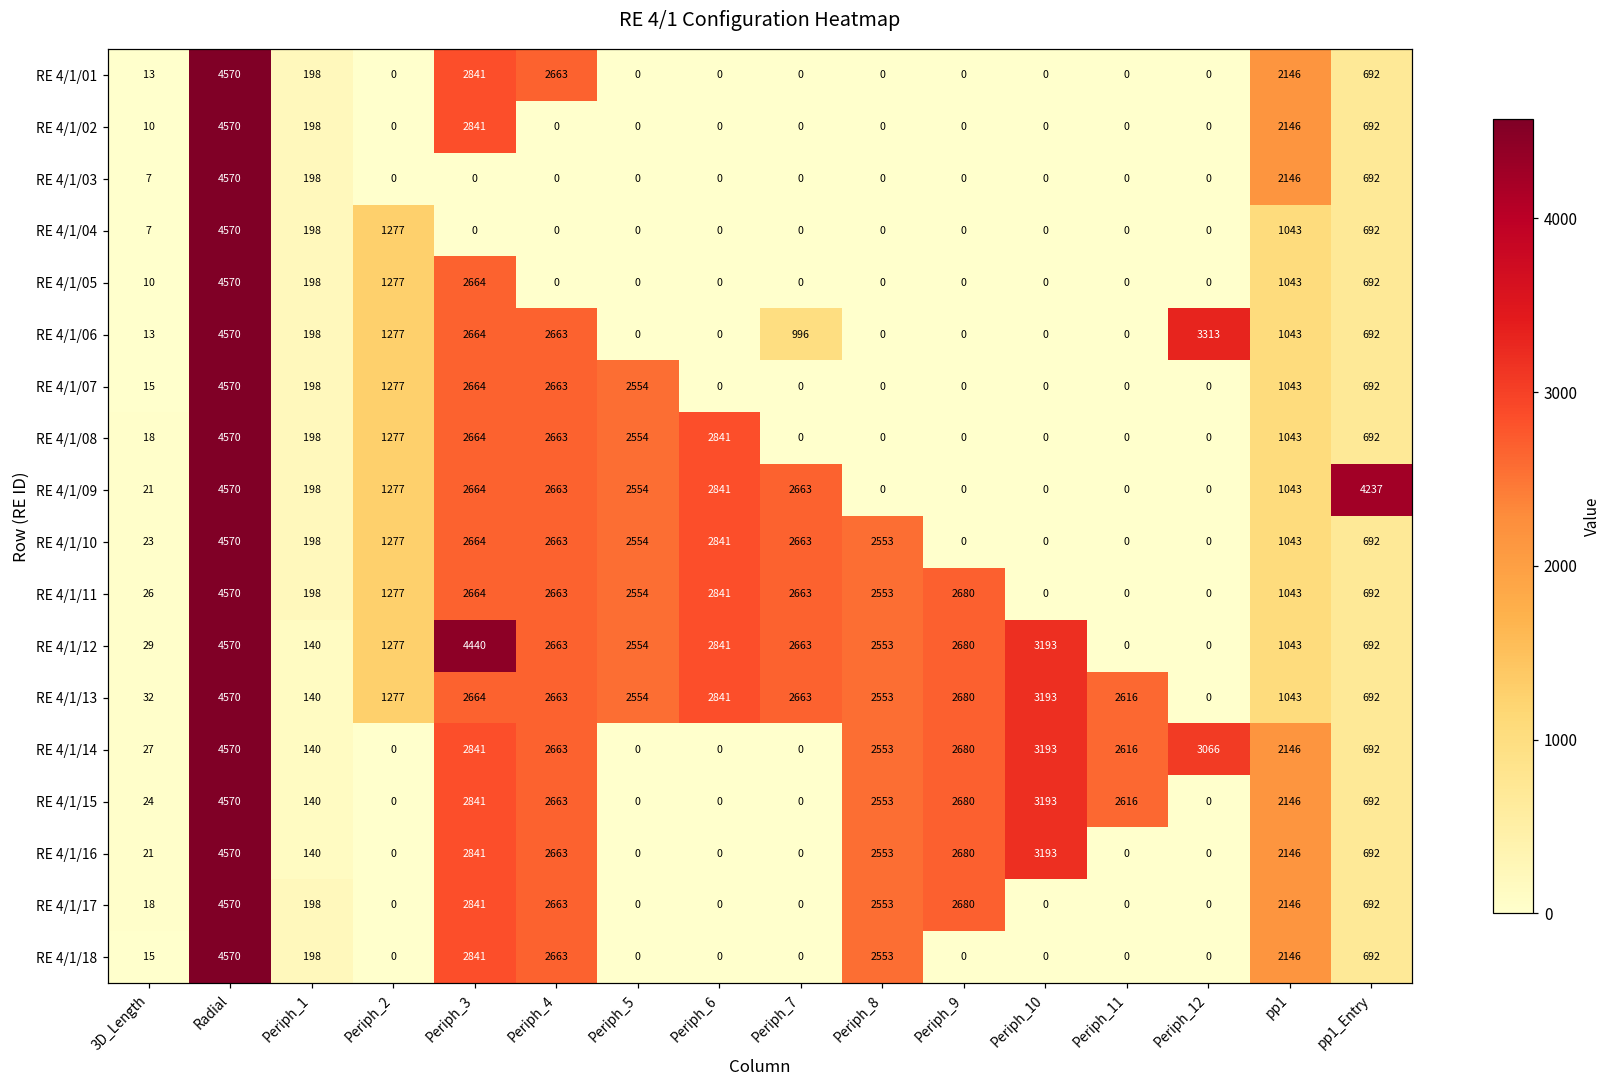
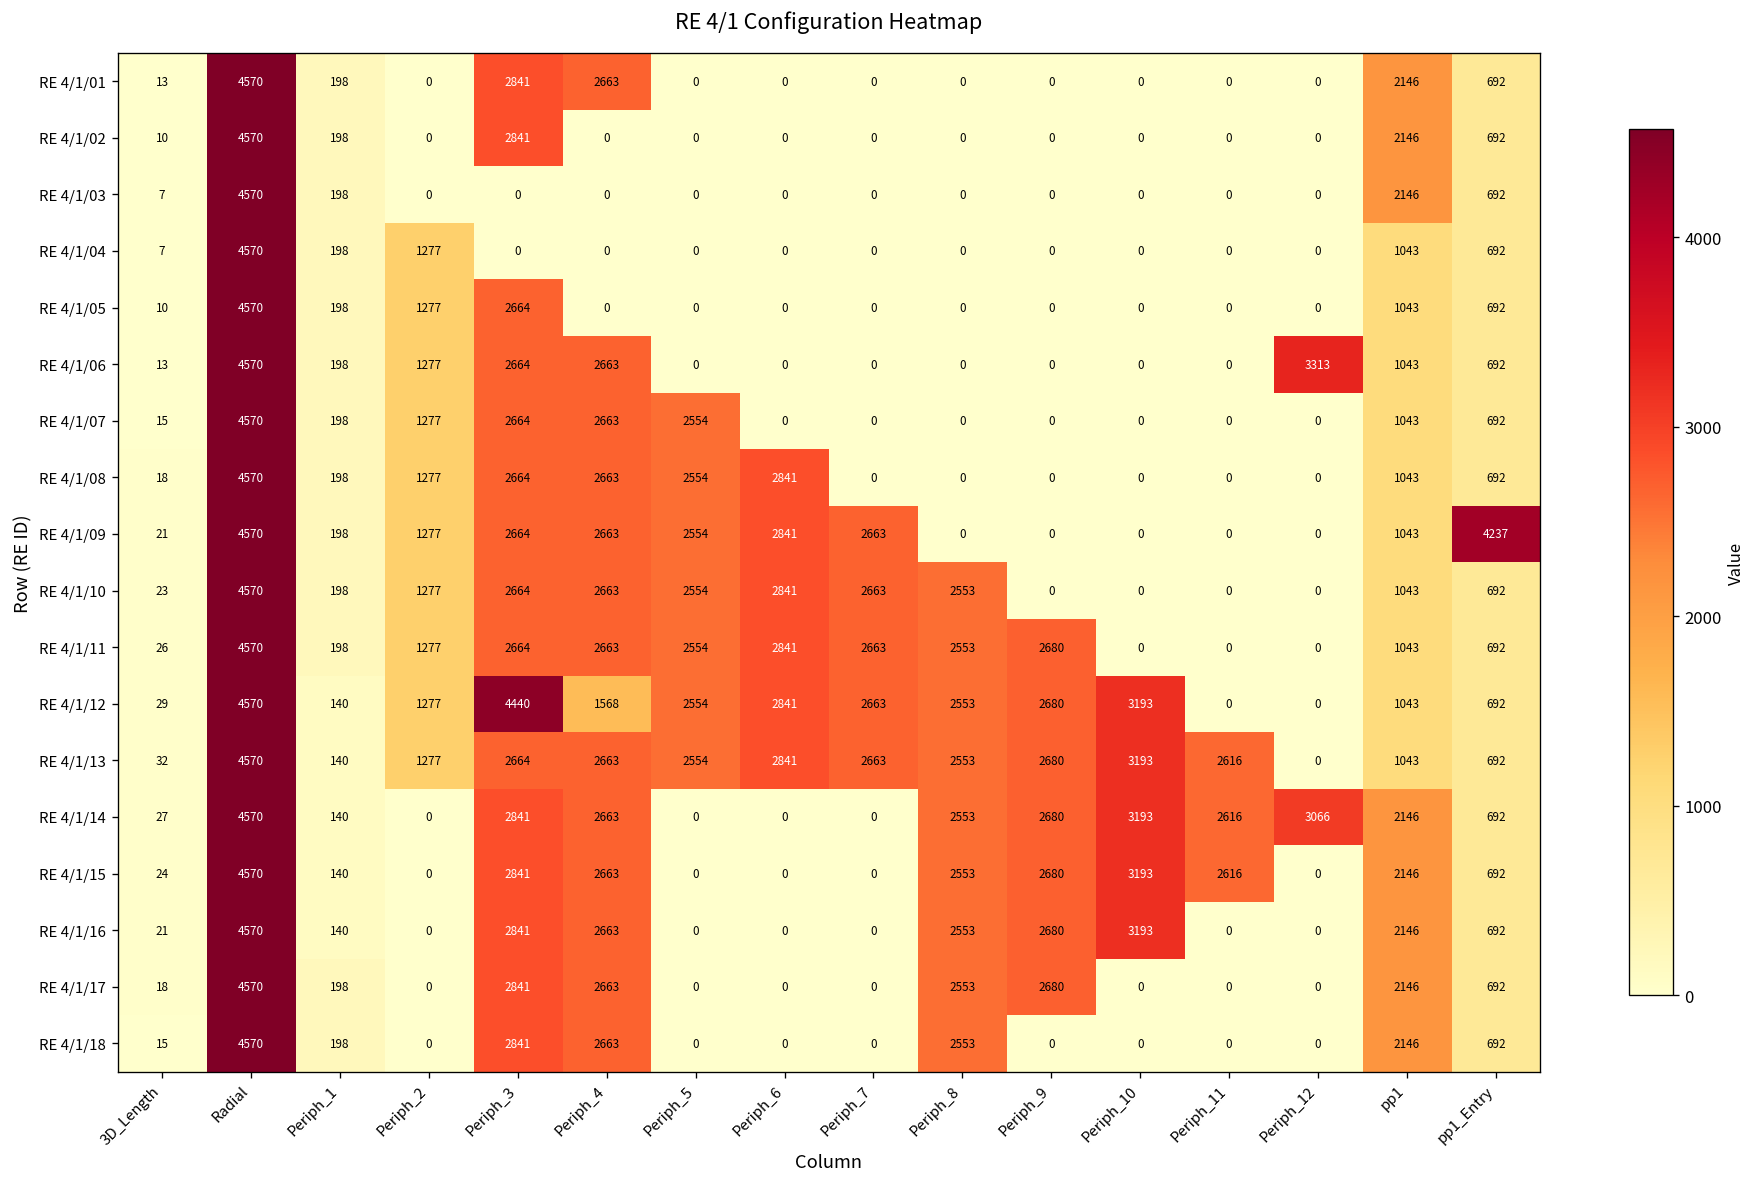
RE 4/1/06, Periph_7: 996 -> 0
RE 4/1/12, Periph_4: 2663 -> 1568
